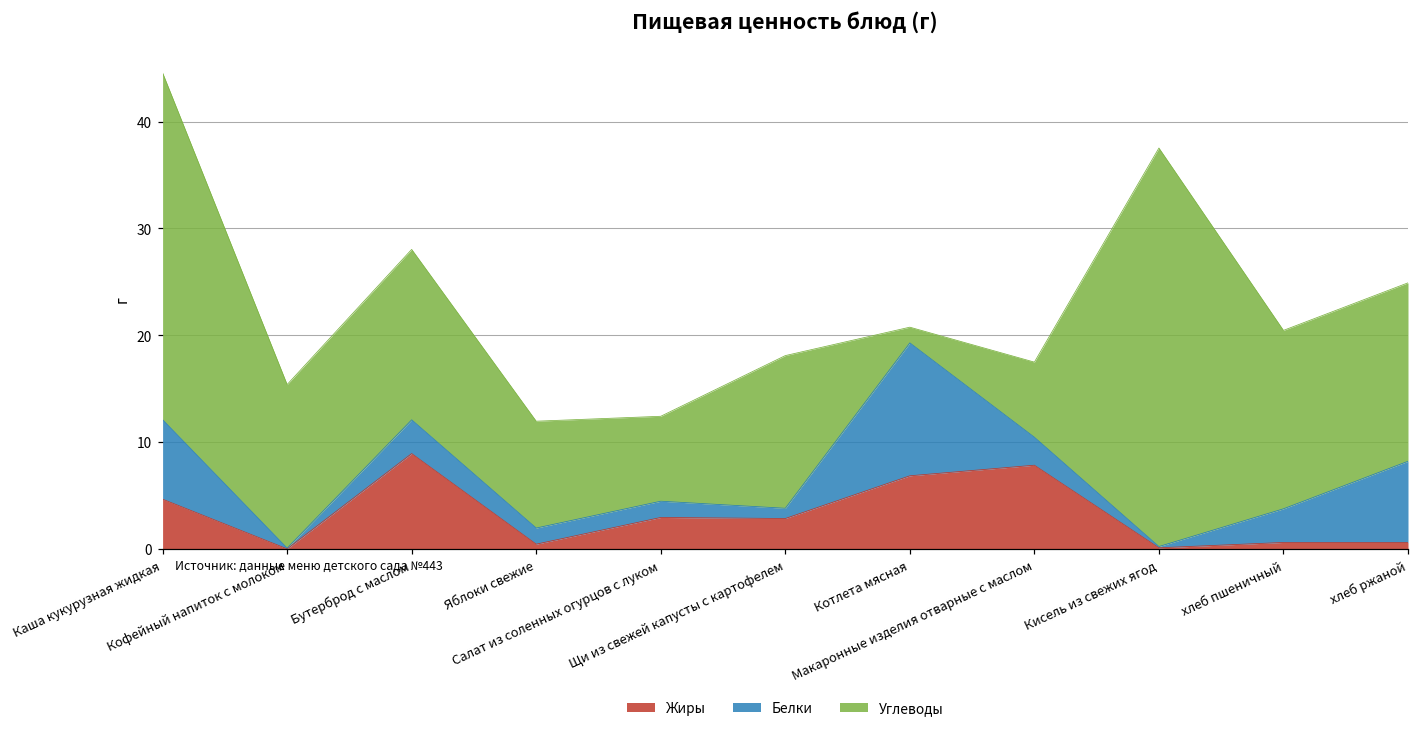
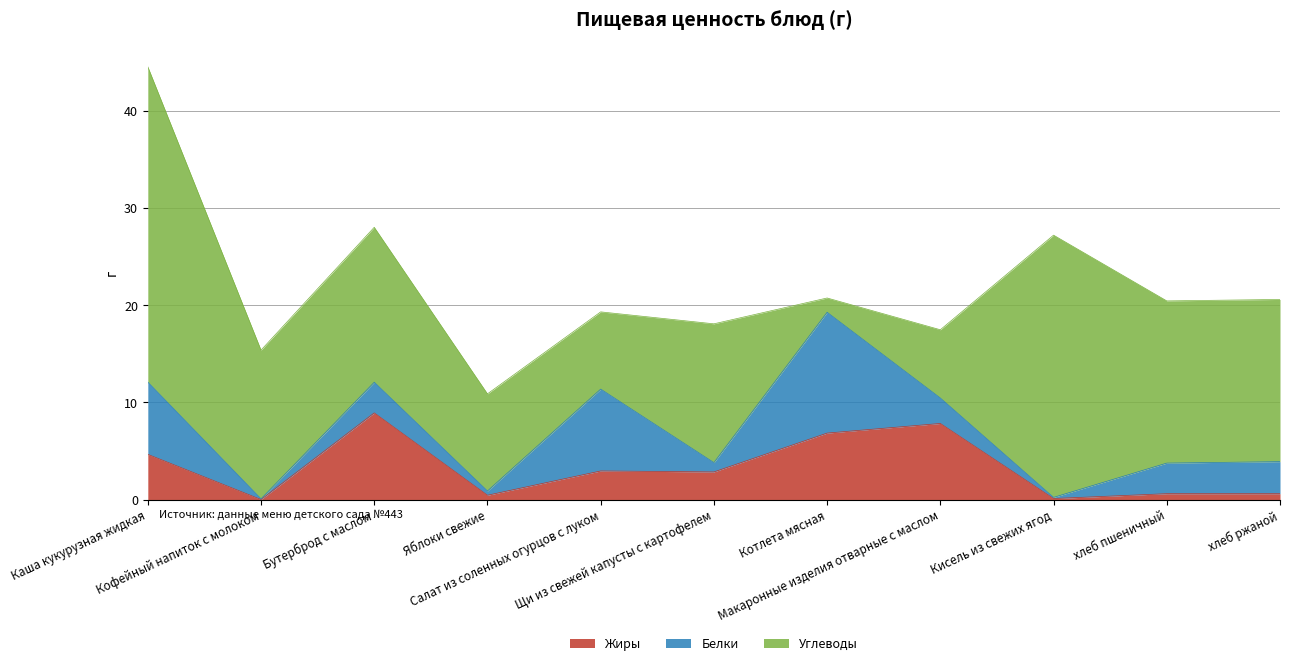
Белки, Яблоки свежие: 2 -> 0
Белки, Салат из соленных огурцов с луком: 2 -> 8
Углеводы, Кисель из свежих ягод: 37 -> 27
Белки, хлеб ржаной: 8 -> 3
